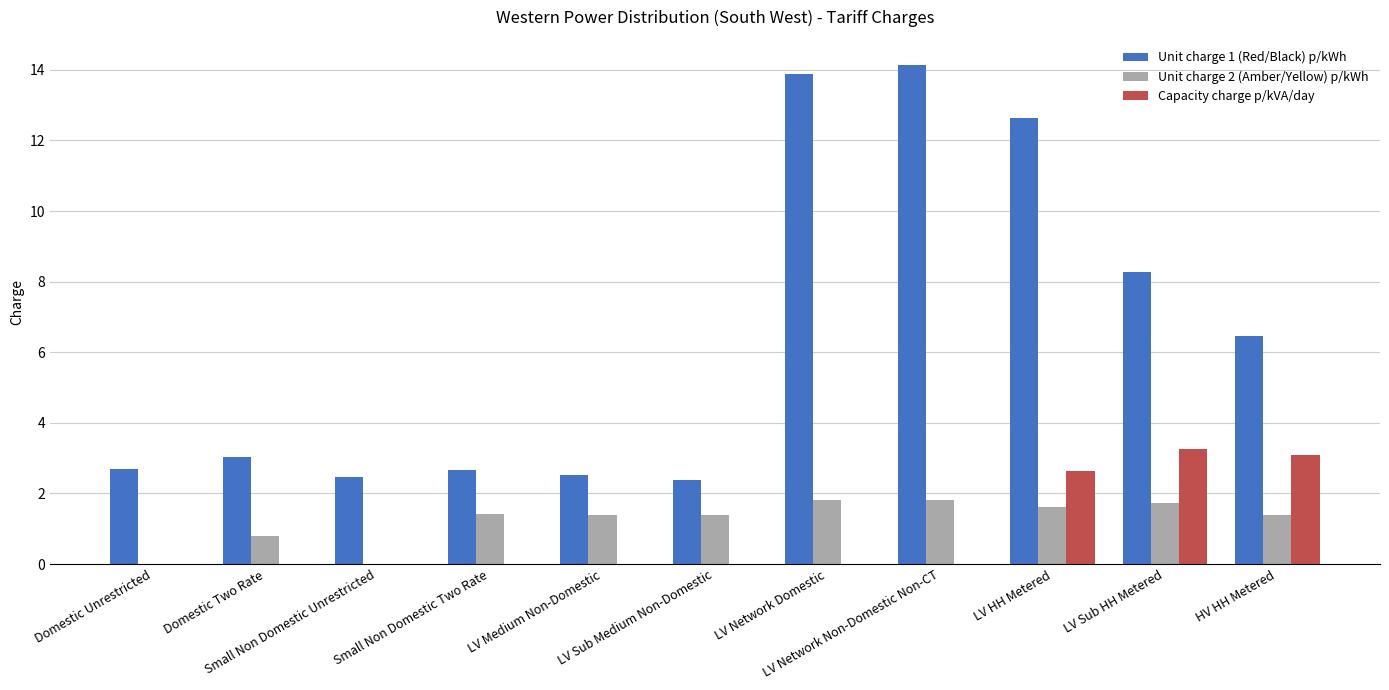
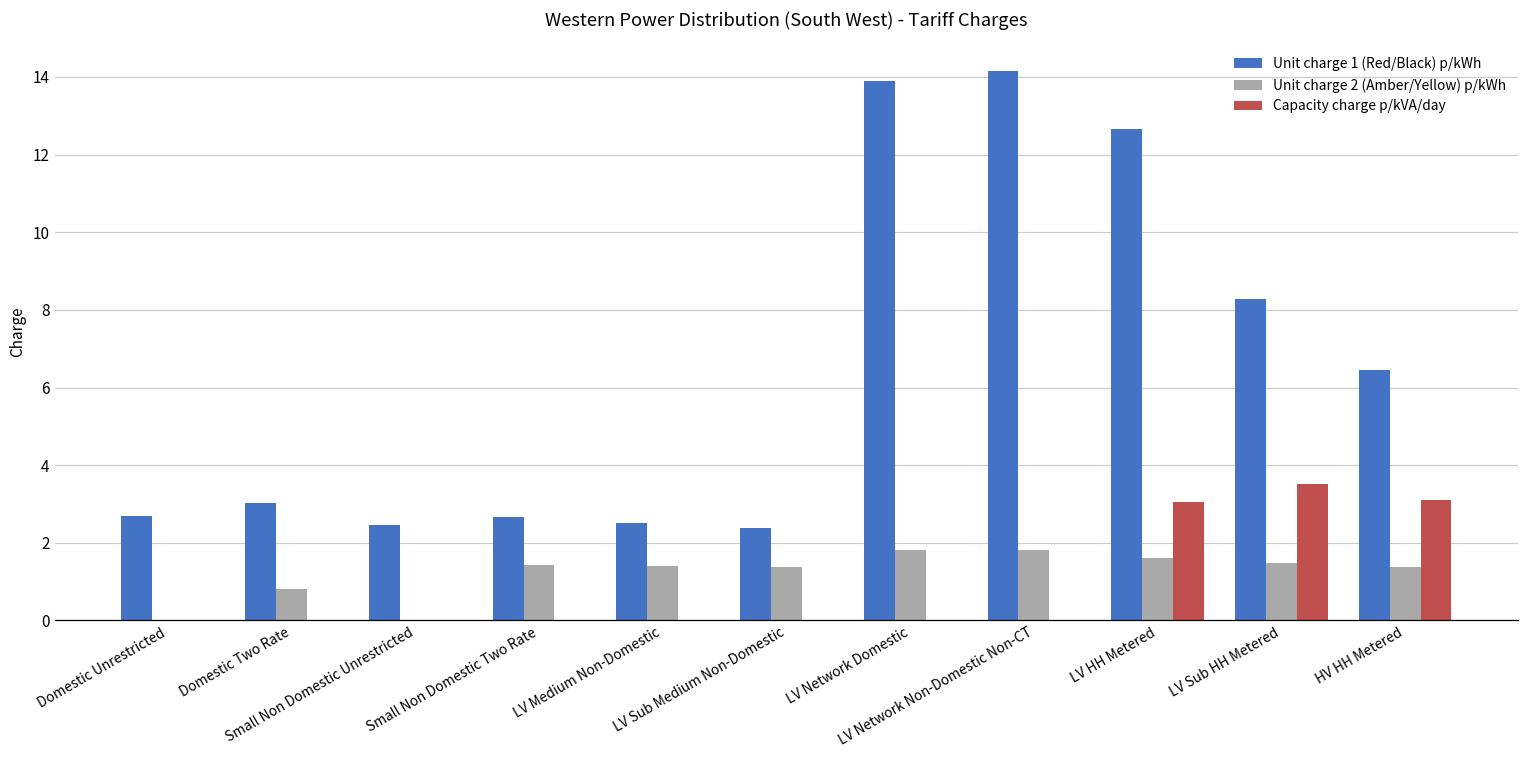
Capacity charge p/kVA/day, LV HH Metered: 2.6 -> 3.1
Unit charge 2 (Amber/Yellow) p/kWh, LV Sub HH Metered: 1.7 -> 1.5
Capacity charge p/kVA/day, LV Sub HH Metered: 3.3 -> 3.5
